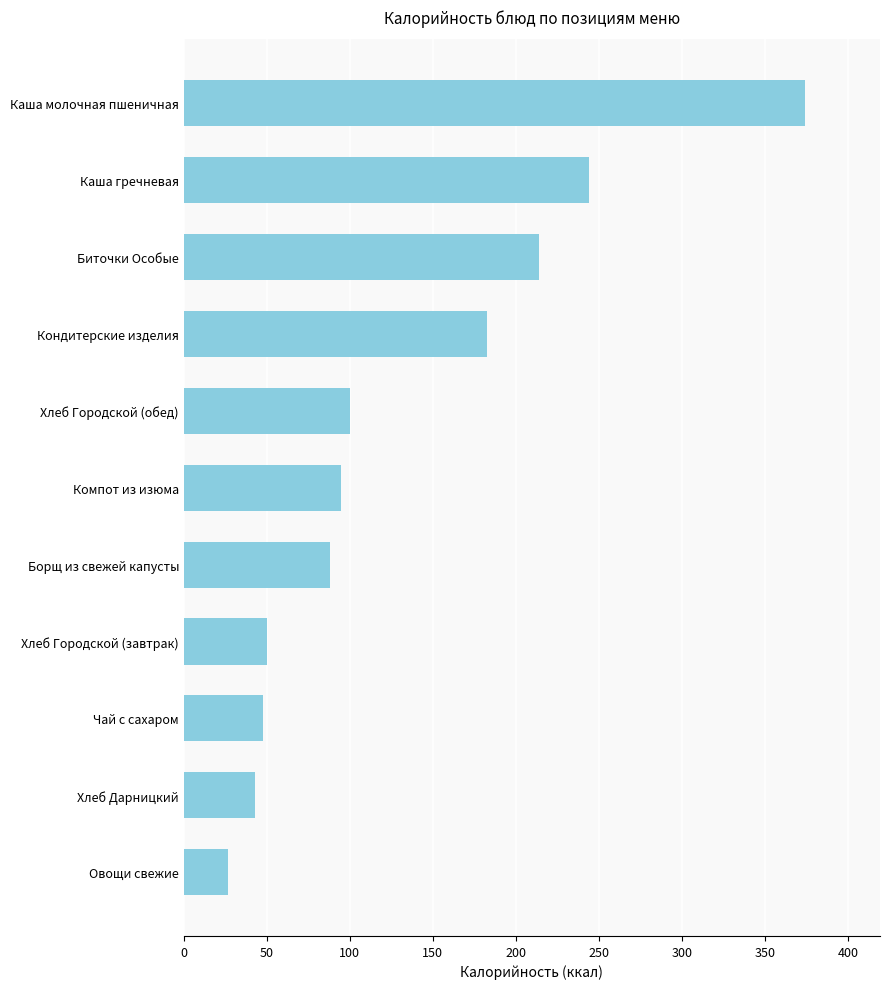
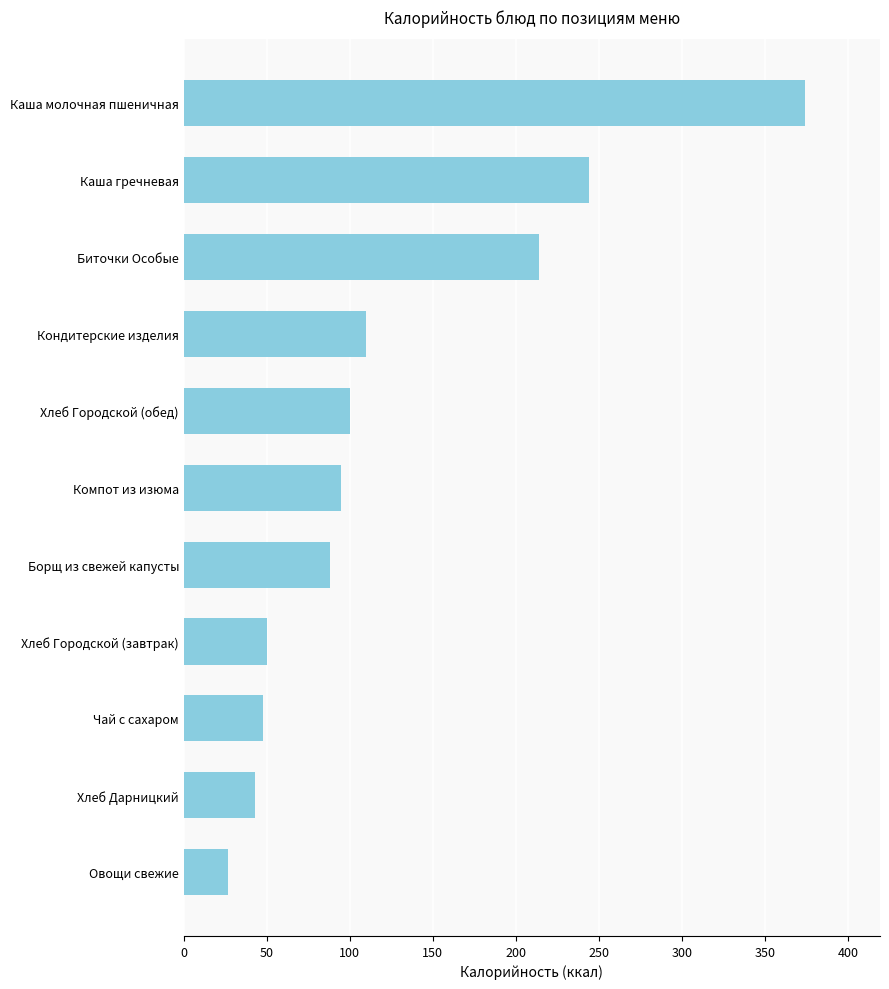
Кондитерские изделия: 183 -> 110
